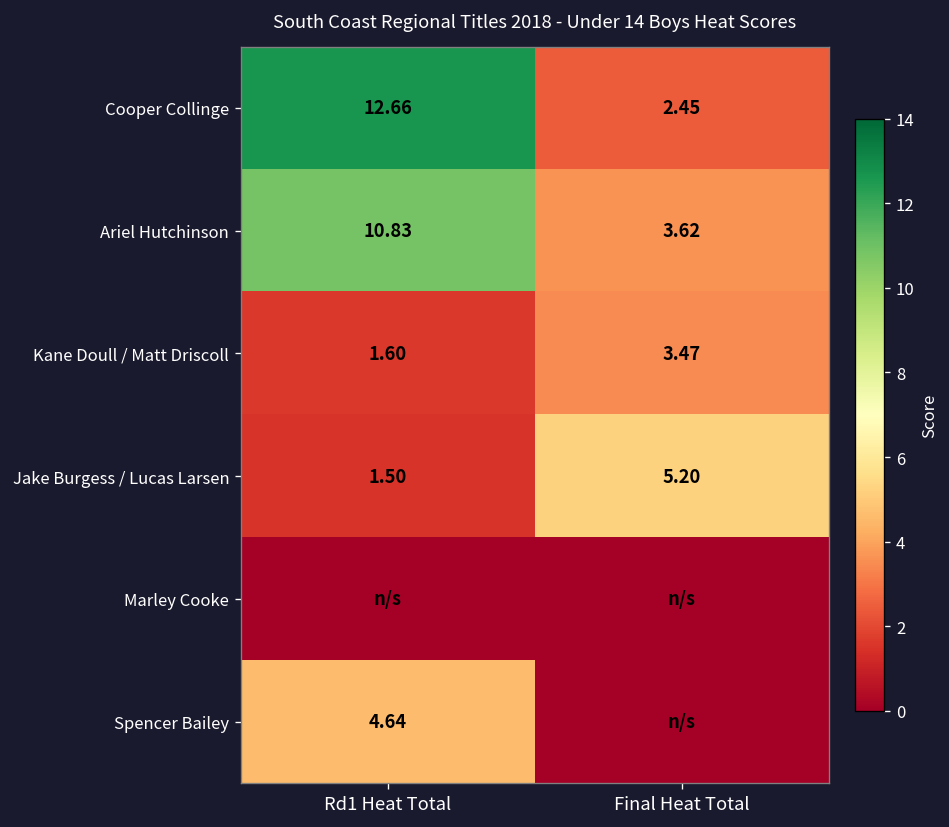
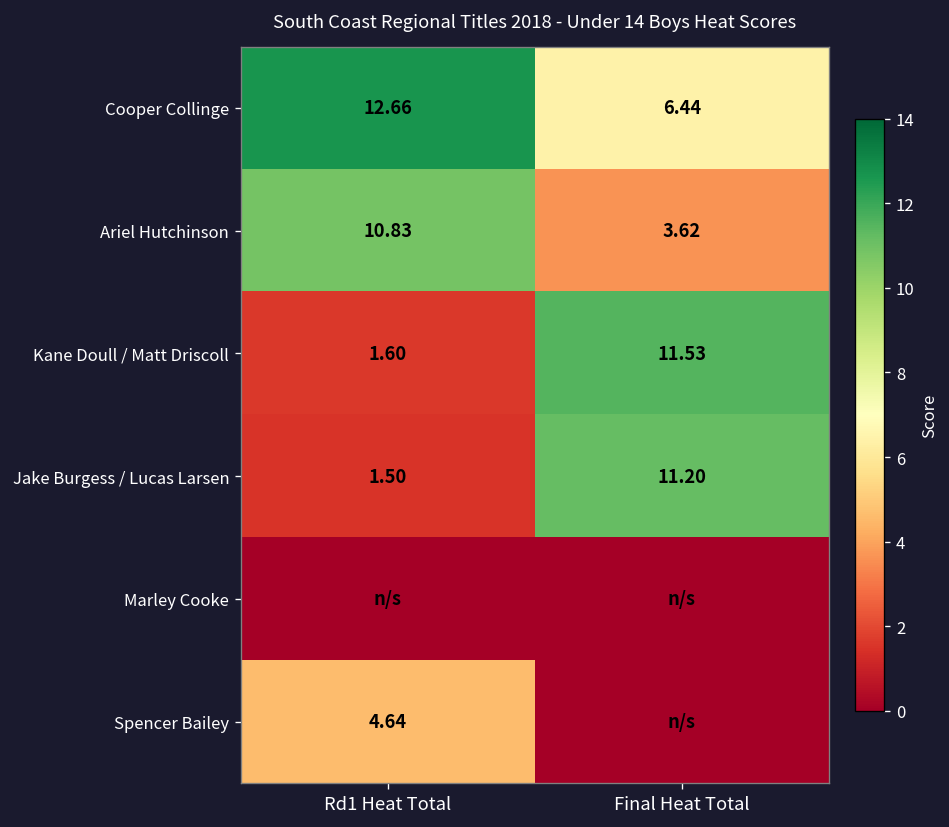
Cooper Collinge, Final Heat Total: 2.45 -> 6.44
Kane Doull / Matt Driscoll, Final Heat Total: 3.47 -> 11.53
Jake Burgess / Lucas Larsen, Final Heat Total: 5.20 -> 11.20
